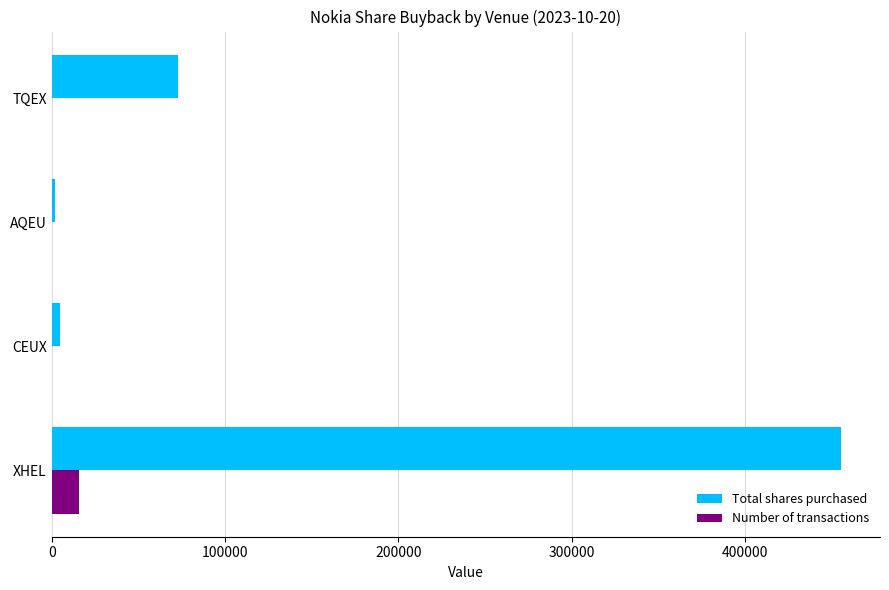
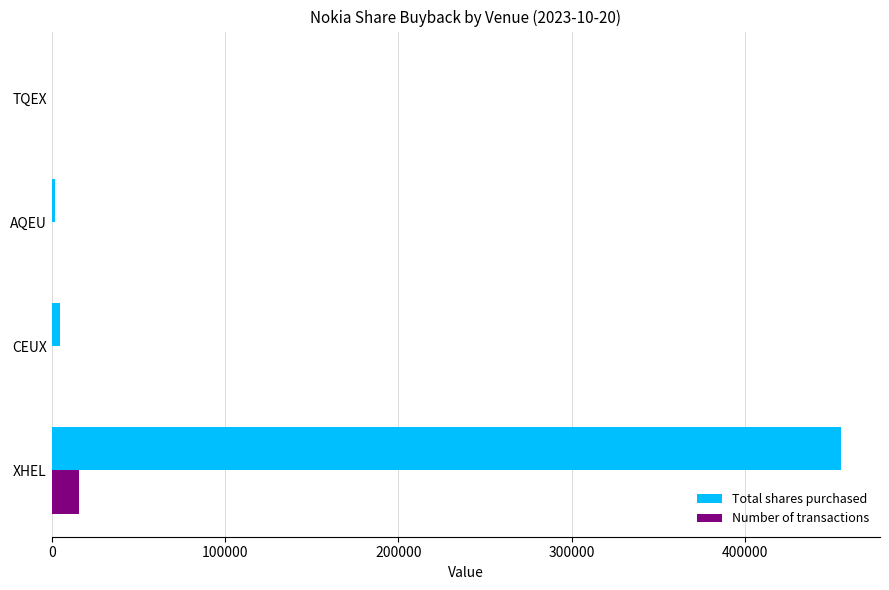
Total shares purchased, TQEX: 73000 -> 0
